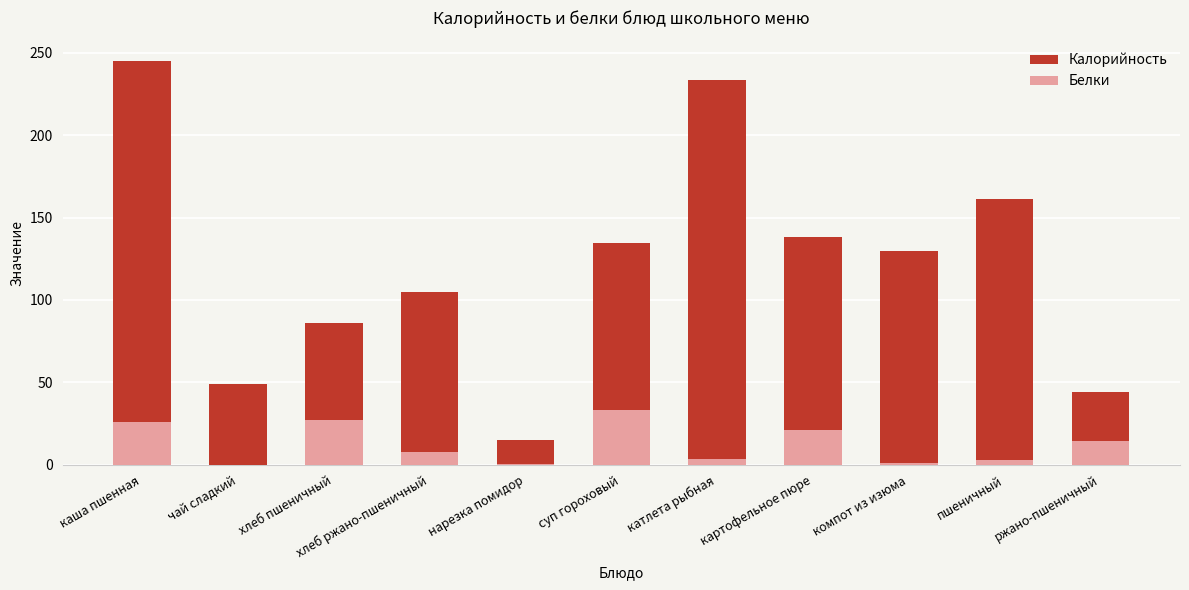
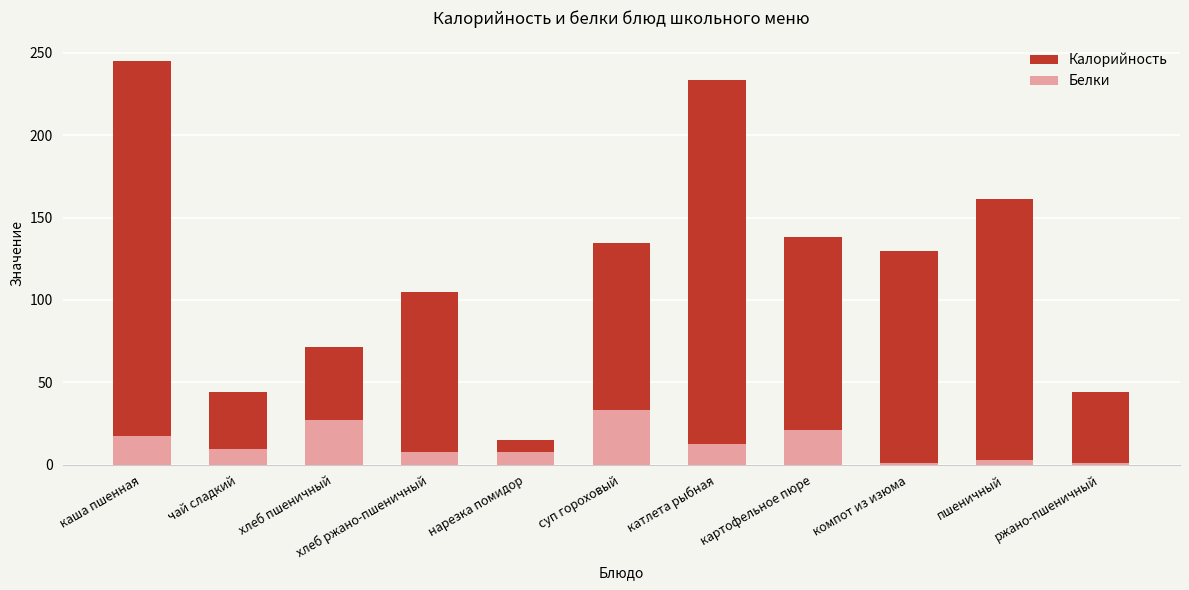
Белки, каша пшенная: 26 -> 17
Калорийность, чай сладкий: 49 -> 44
Белки, чай сладкий: 0 -> 10
Калорийность, хлеб пшеничный: 86 -> 72
Белки, нарезка помидор: 1 -> 7
Белки, катлета рыбная: 3 -> 13
Белки, ржано-пшеничный: 14 -> 1
